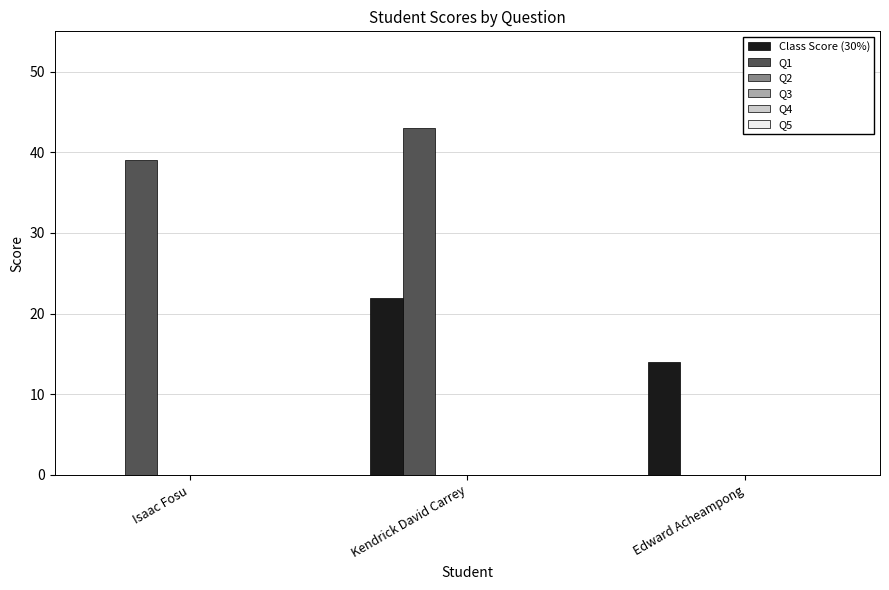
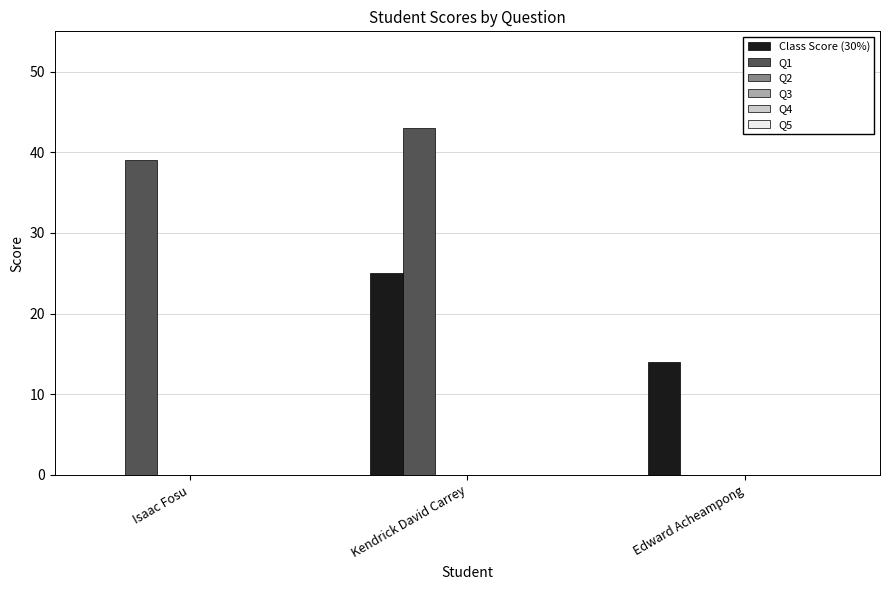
Class Score (30%), Kendrick David Carrey: 22 -> 25
